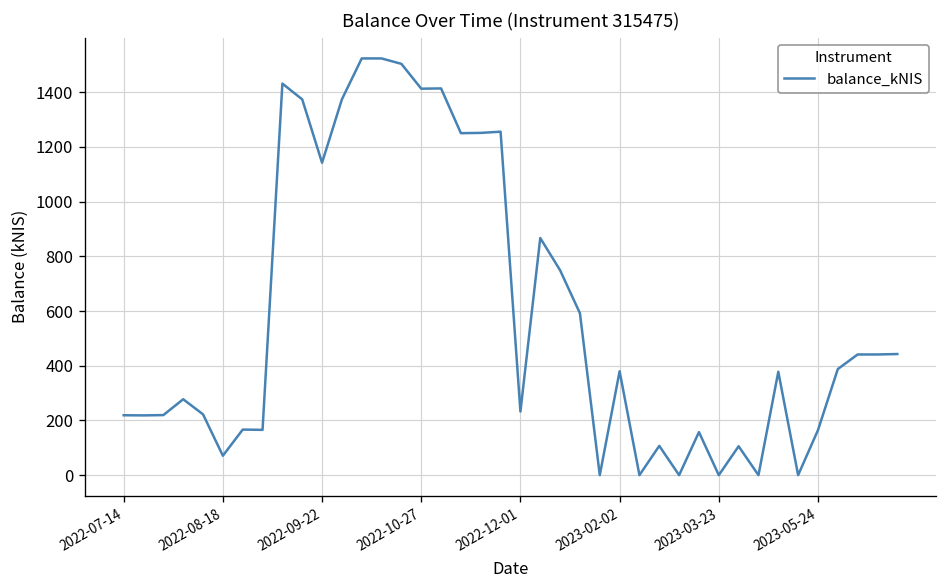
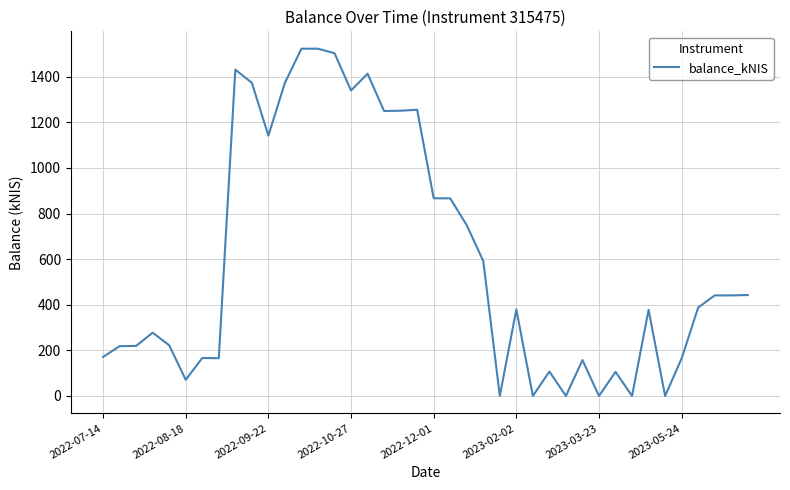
2022-07-14: 220 -> 170
2022-10-27: 1410 -> 1340
2022-12-01: 230 -> 870
